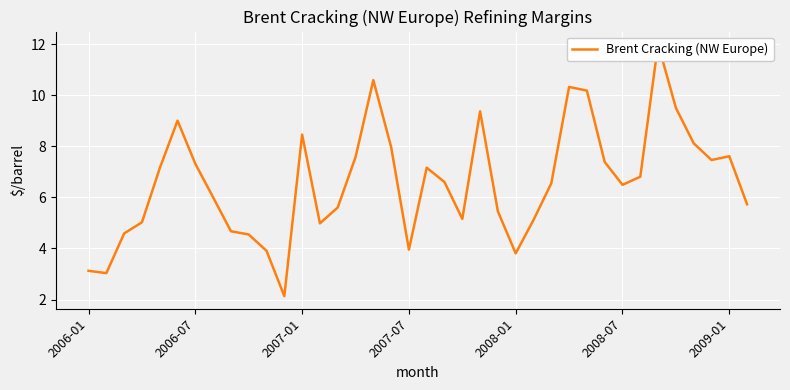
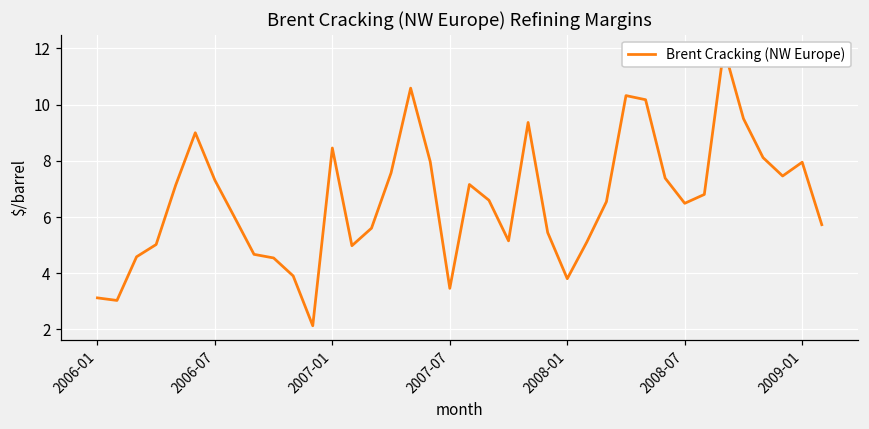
2007-07: 4.0 -> 3.5
2009-01: 7.6 -> 8.0
